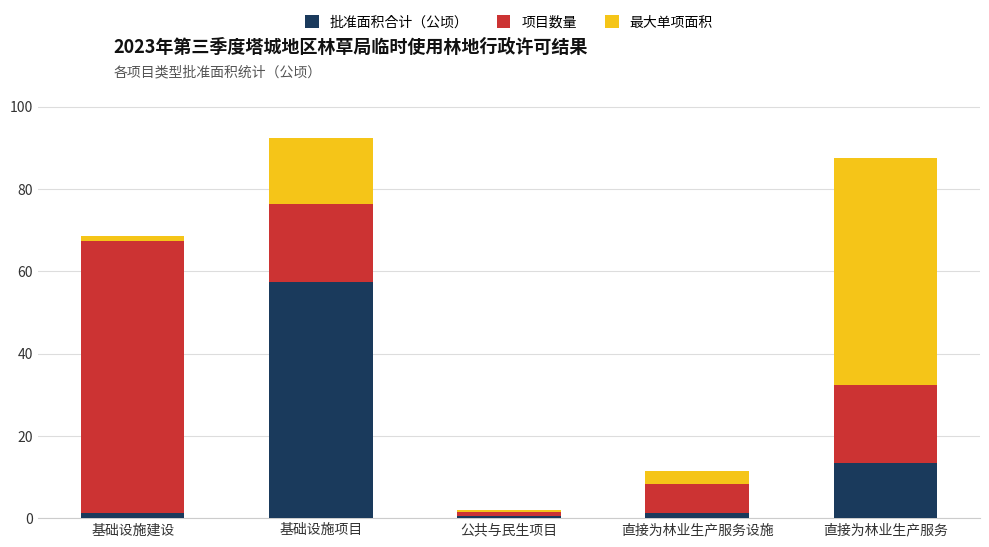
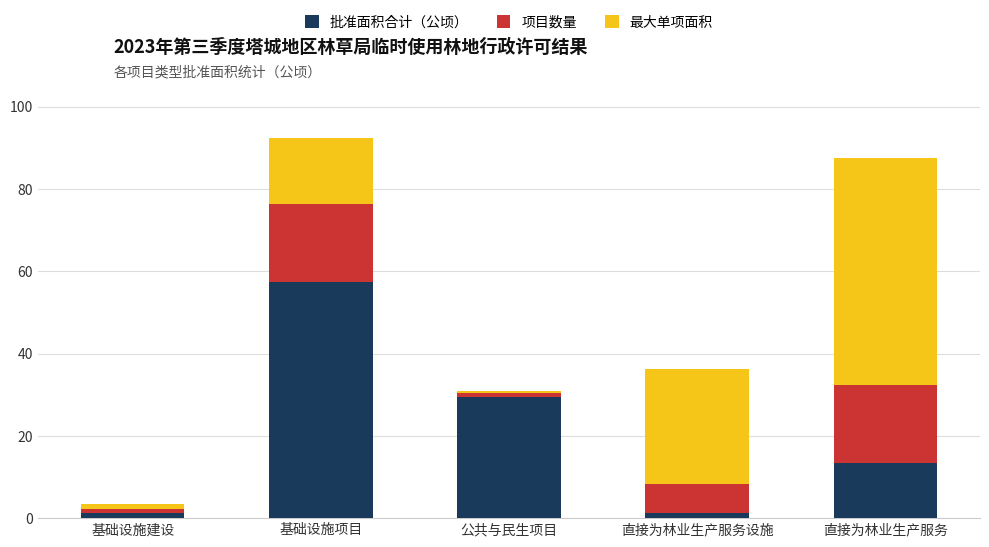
项目数量, 基础设施建设: 66 -> 1
批准面积合计（公顷）, 公共与民生项目: 0 -> 29
最大单项面积, 直接为林业生产服务设施: 3 -> 28
